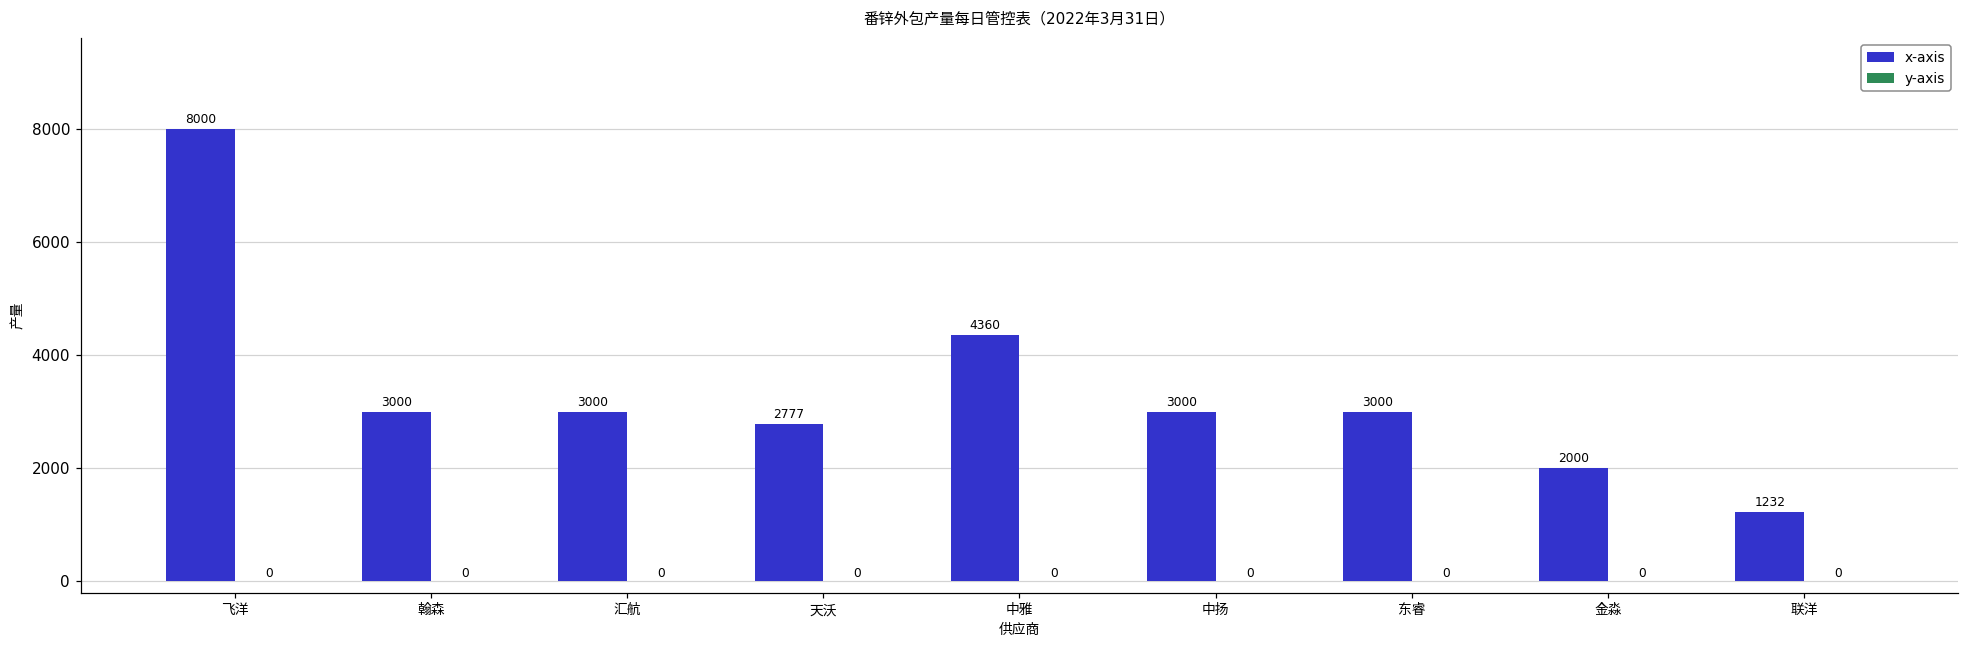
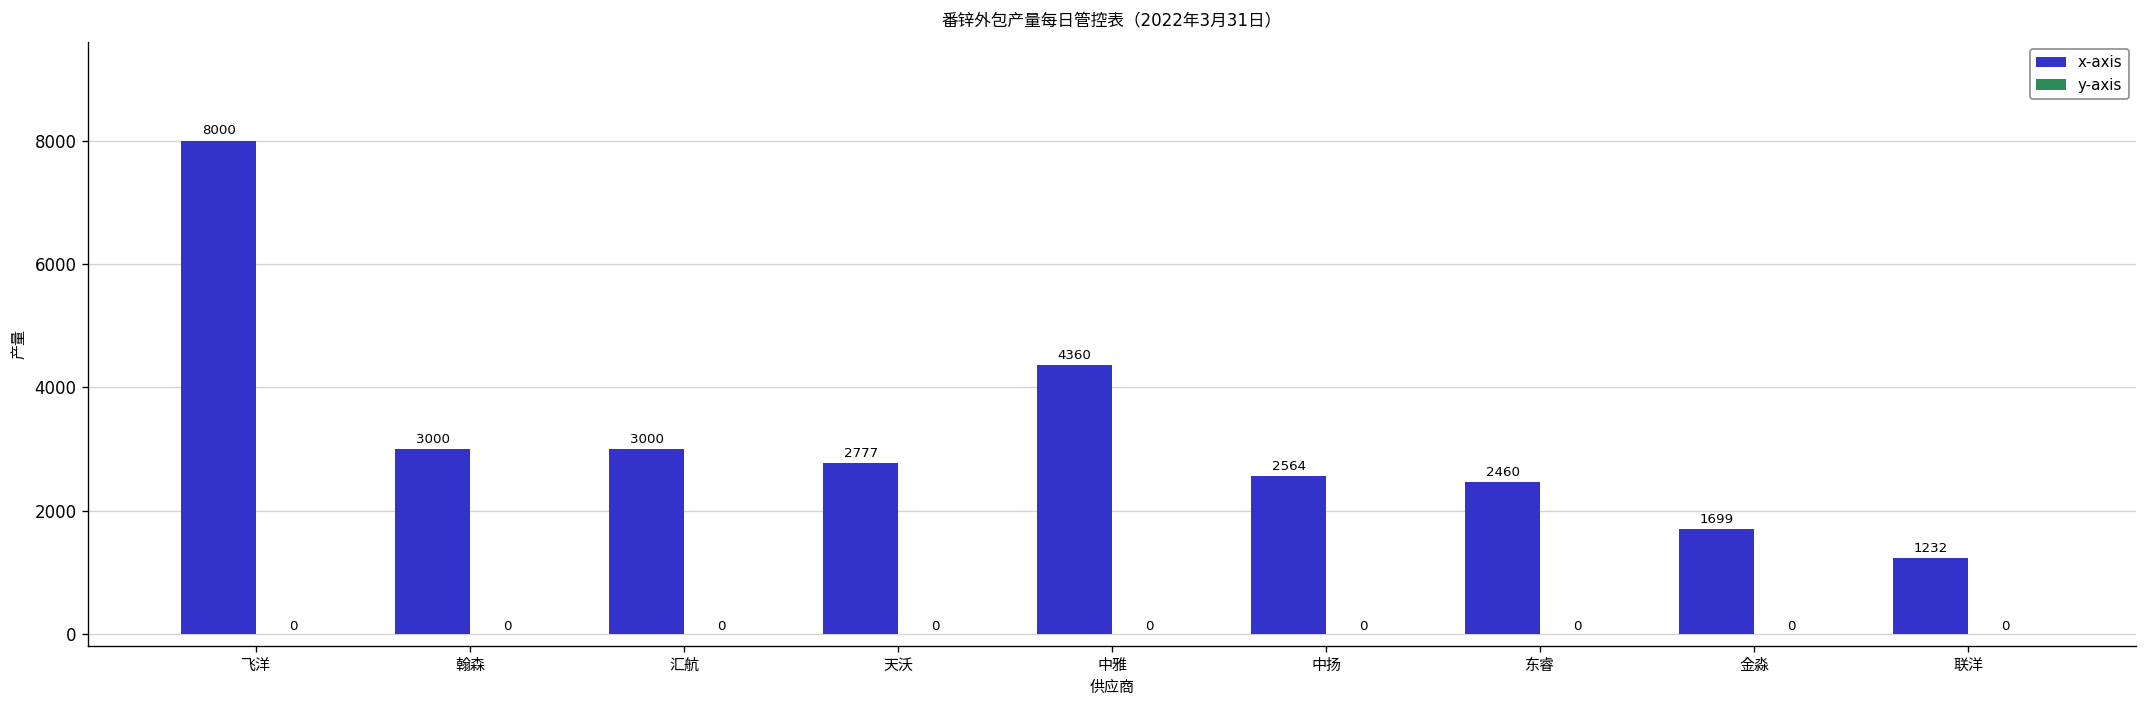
x-axis, 中扬: 3000 -> 2564
x-axis, 东睿: 3000 -> 2460
x-axis, 金淼: 2000 -> 1699
